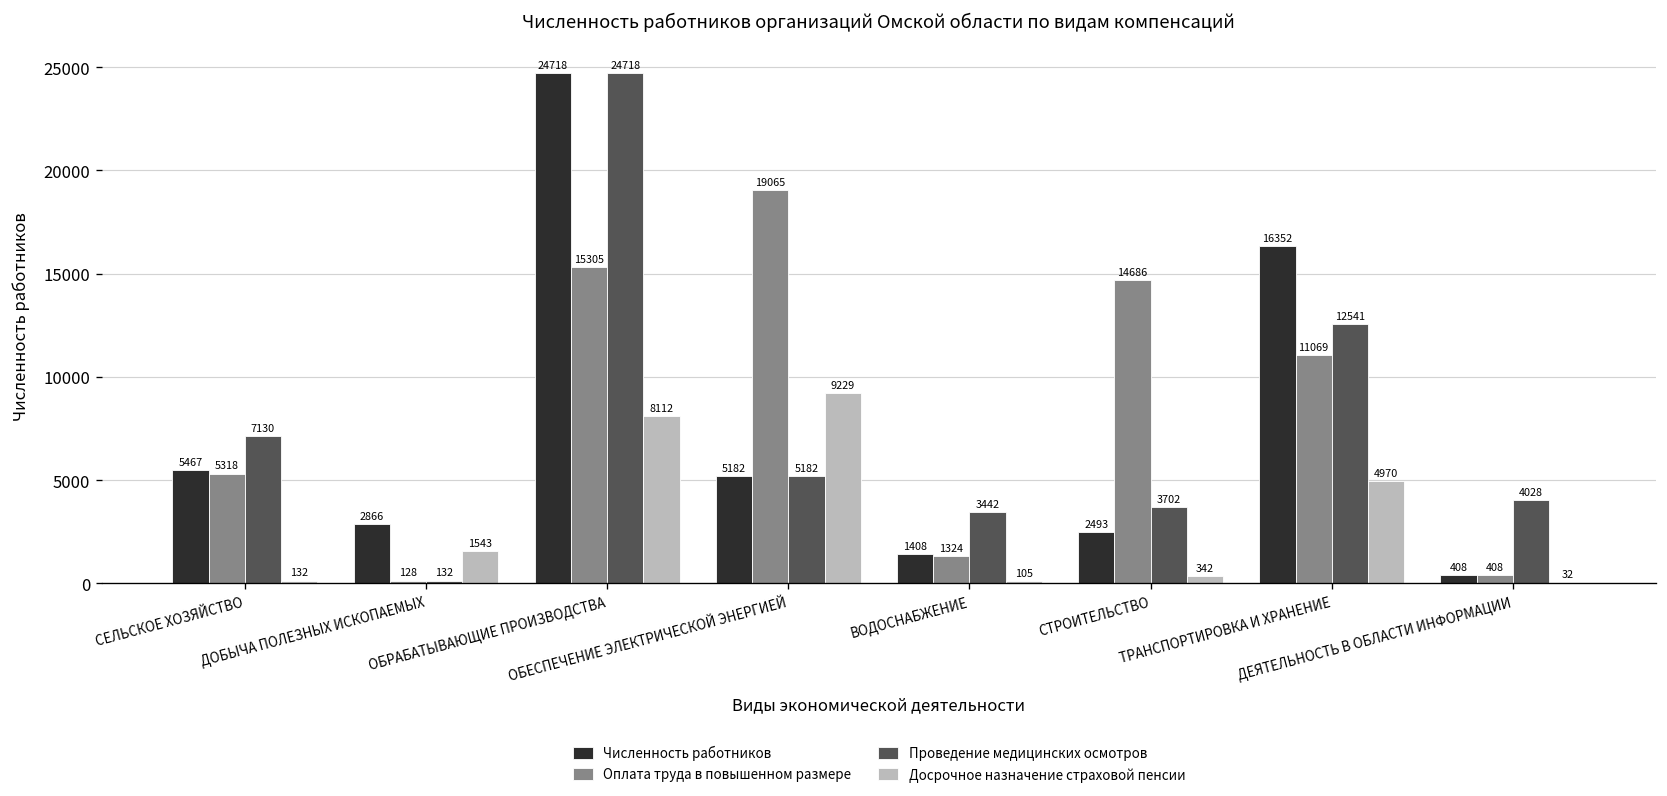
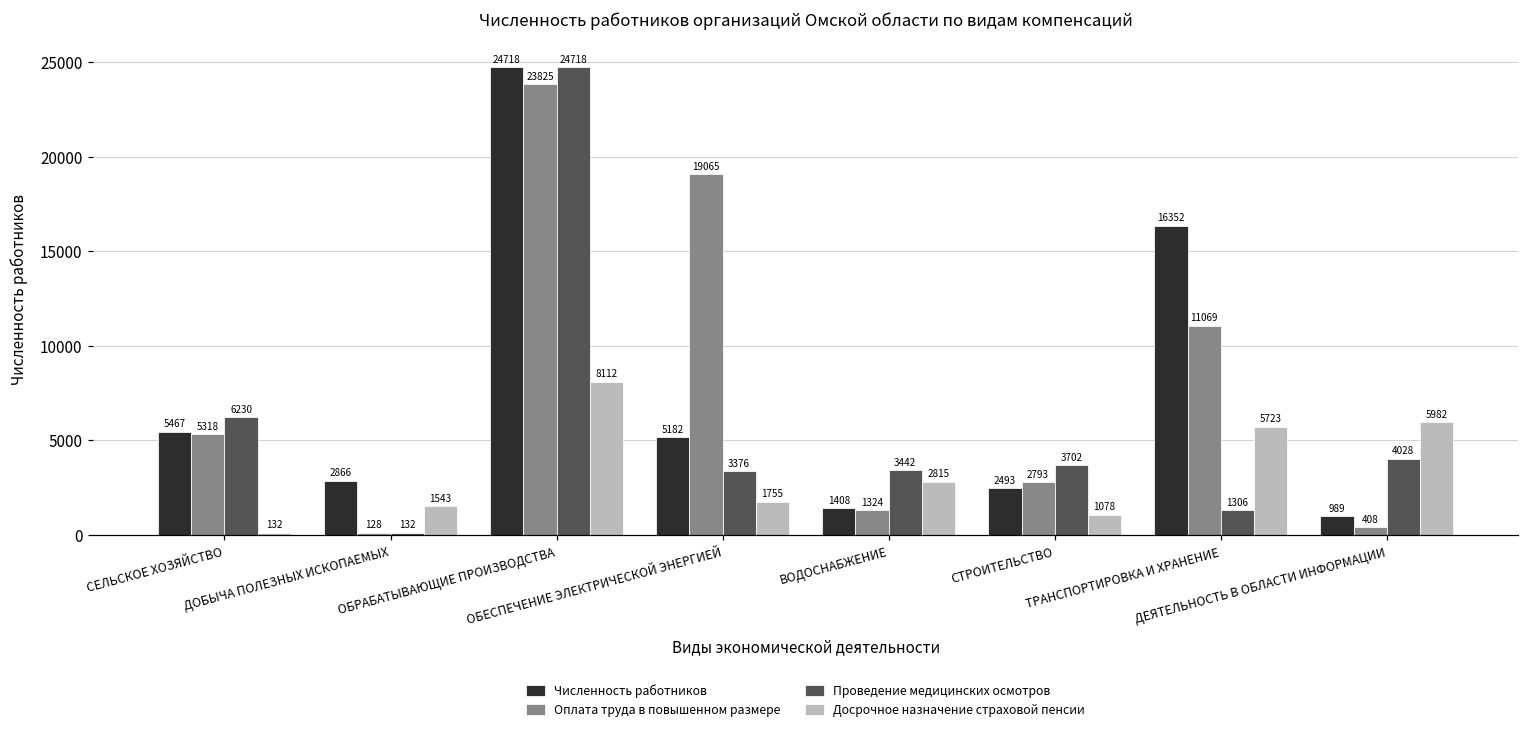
Проведение медицинских осмотров, СЕЛЬСКОЕ ХОЗЯЙСТВО: 7130 -> 6230
Оплата труда в повышенном размере, ОБРАБАТЫВАЮЩИЕ ПРОИЗВОДСТВА: 15305 -> 23825
Проведение медицинских осмотров, ОБЕСПЕЧЕНИЕ ЭЛЕКТРИЧЕСКОЙ ЭНЕРГИЕЙ: 5182 -> 3376
Досрочное назначение страховой пенсии, ОБЕСПЕЧЕНИЕ ЭЛЕКТРИЧЕСКОЙ ЭНЕРГИЕЙ: 9229 -> 1755
Досрочное назначение страховой пенсии, ВОДОСНАБЖЕНИЕ: 105 -> 2815
Оплата труда в повышенном размере, СТРОИТЕЛЬСТВО: 14686 -> 2793
Досрочное назначение страховой пенсии, СТРОИТЕЛЬСТВО: 342 -> 1078
Проведение медицинских осмотров, ТРАНСПОРТИРОВКА И ХРАНЕНИЕ: 12541 -> 1306
Досрочное назначение страховой пенсии, ТРАНСПОРТИРОВКА И ХРАНЕНИЕ: 4970 -> 5723
Численность работников, ДЕЯТЕЛЬНОСТЬ В ОБЛАСТИ ИНФОРМАЦИИ: 408 -> 989
Досрочное назначение страховой пенсии, ДЕЯТЕЛЬНОСТЬ В ОБЛАСТИ ИНФОРМАЦИИ: 32 -> 5982
